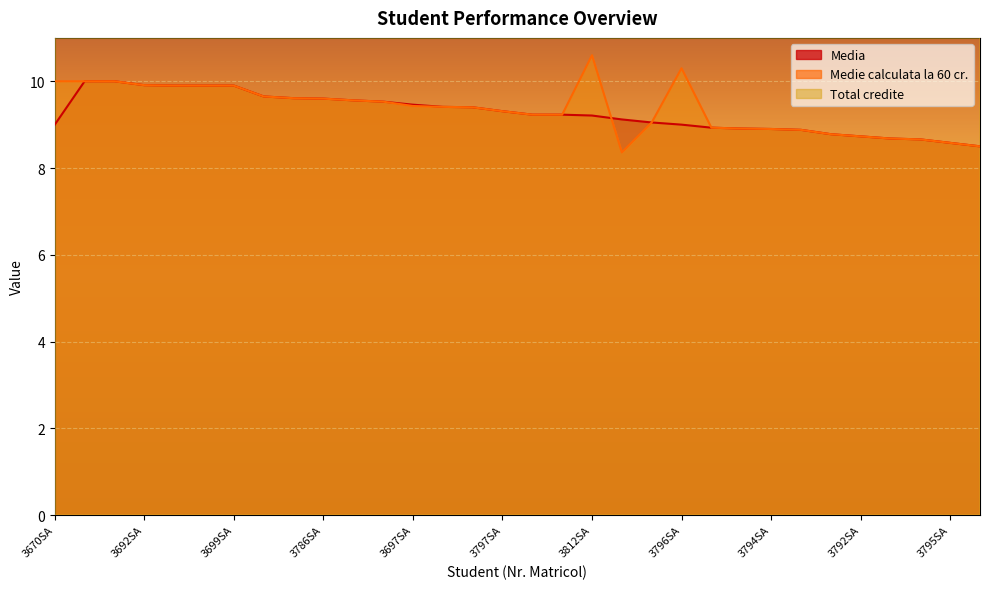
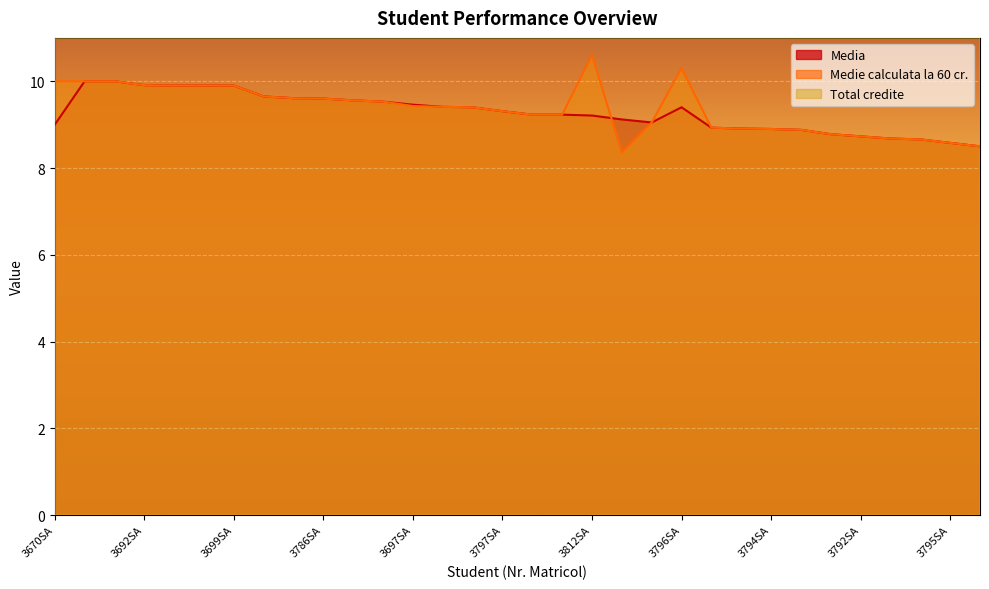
Media, 3796SA: 9.0 -> 9.4
